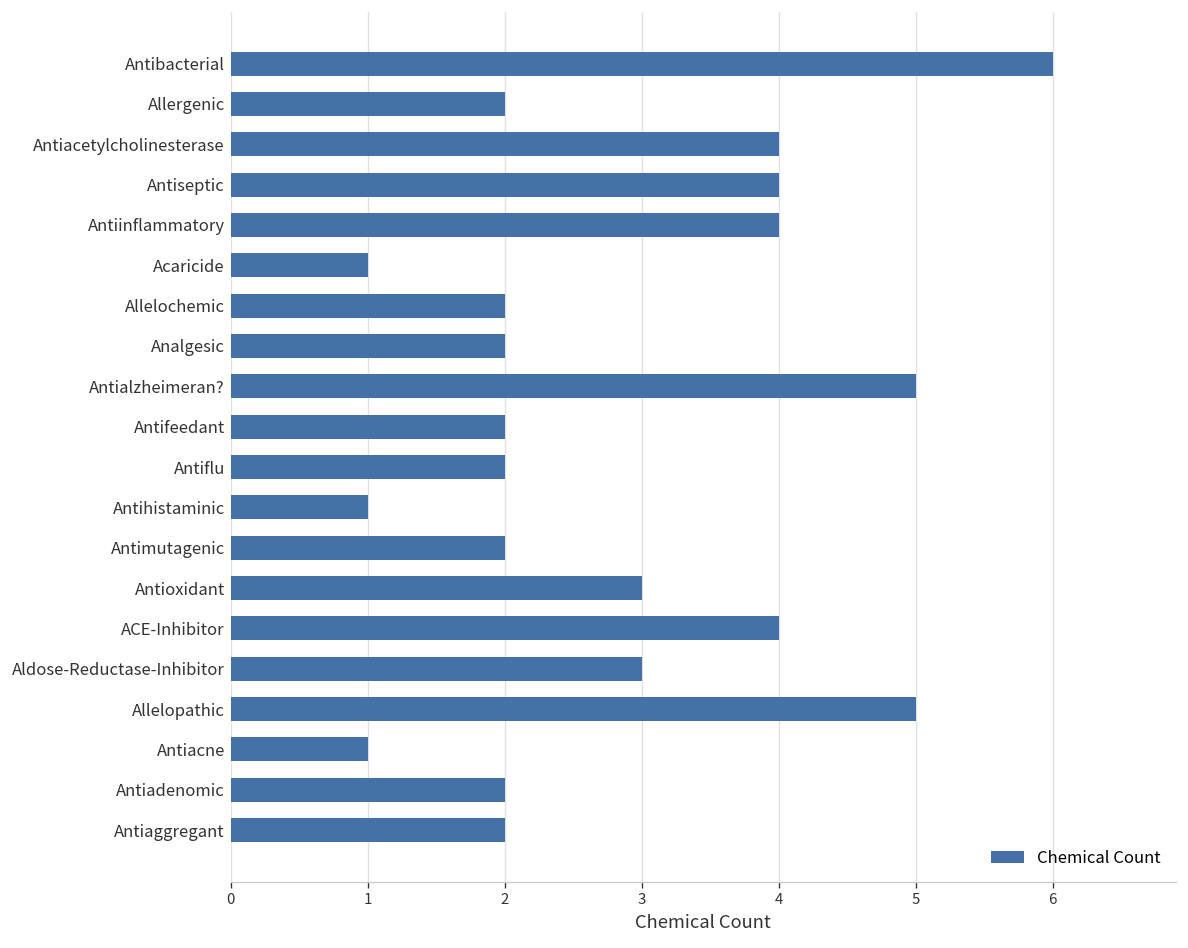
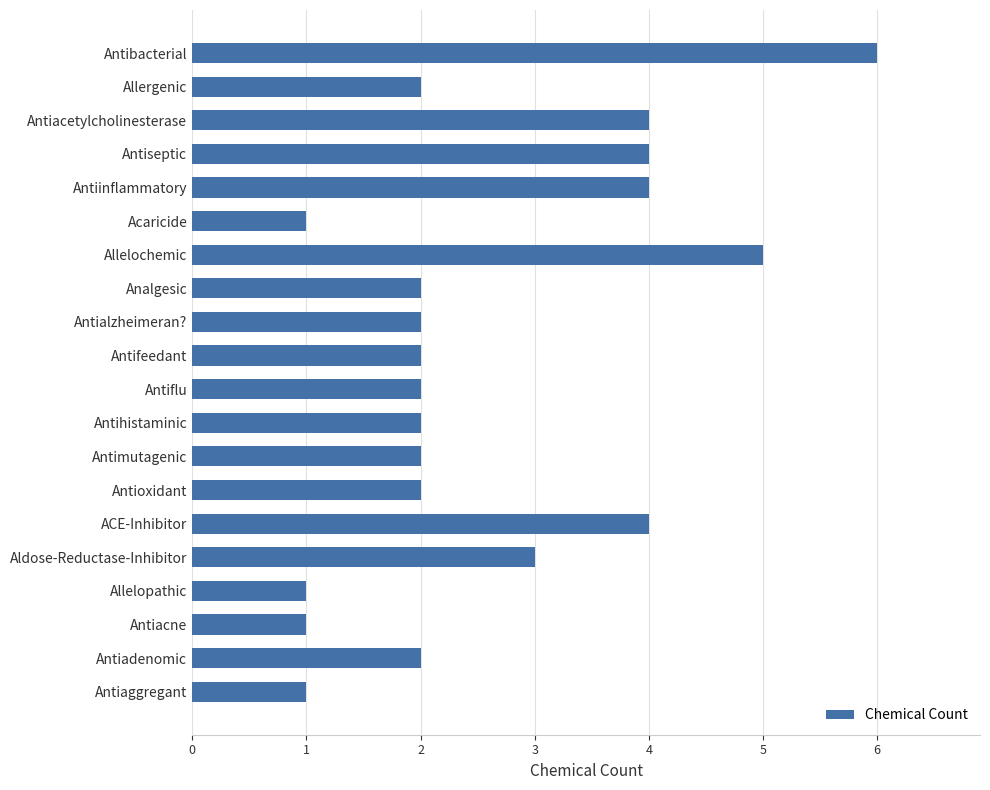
Allelochemic: 2 -> 5
Antialzheimeran?: 5 -> 2
Antihistaminic: 1 -> 2
Antioxidant: 3 -> 2
Allelopathic: 5 -> 1
Antiaggregant: 2 -> 1
